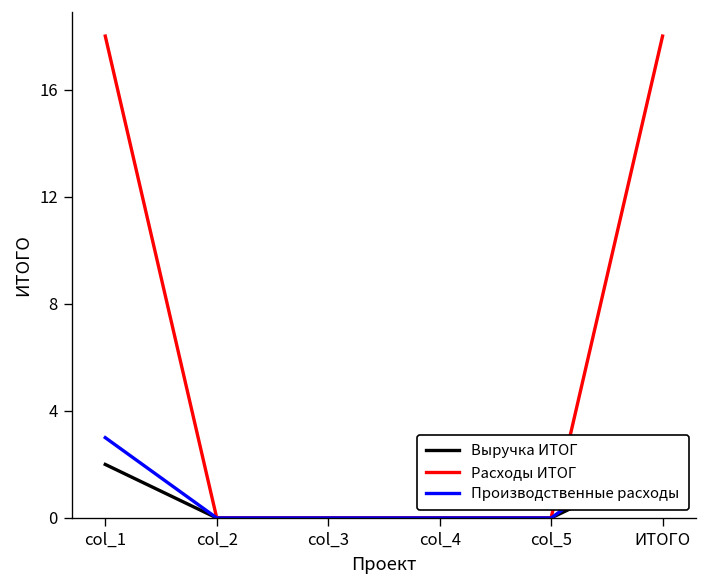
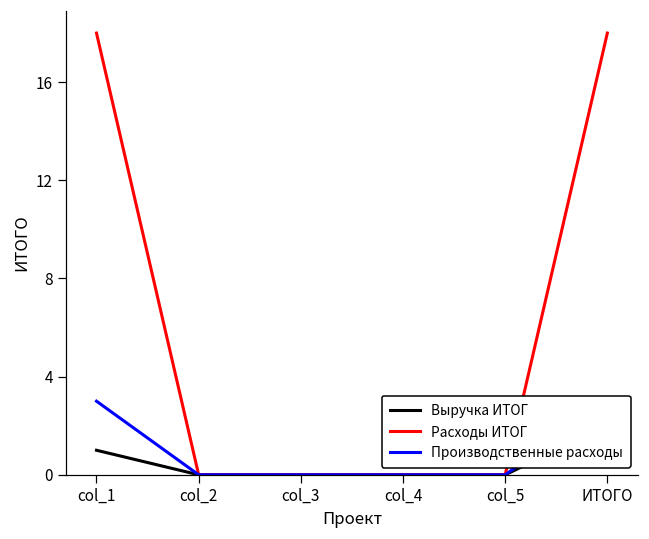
Выручка ИТОГ, col_1: 2 -> 1
